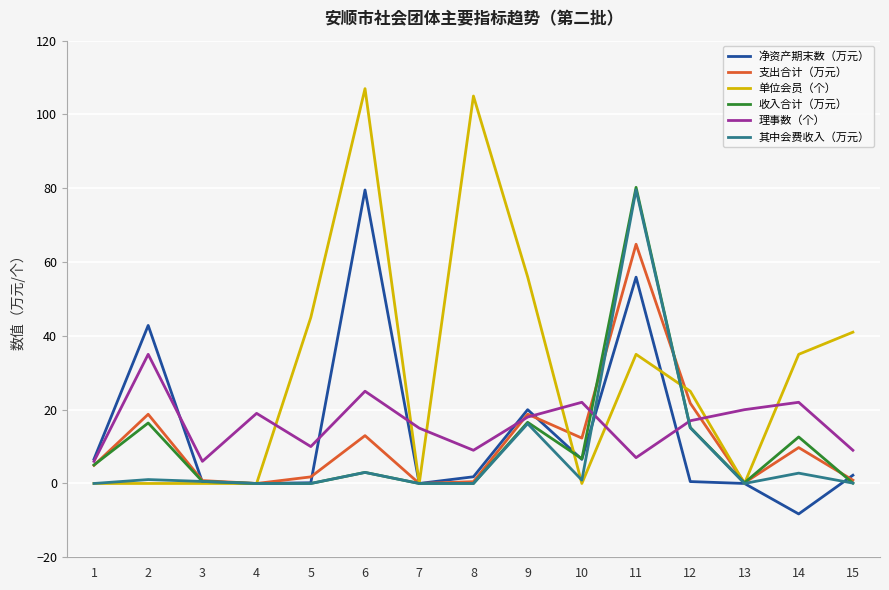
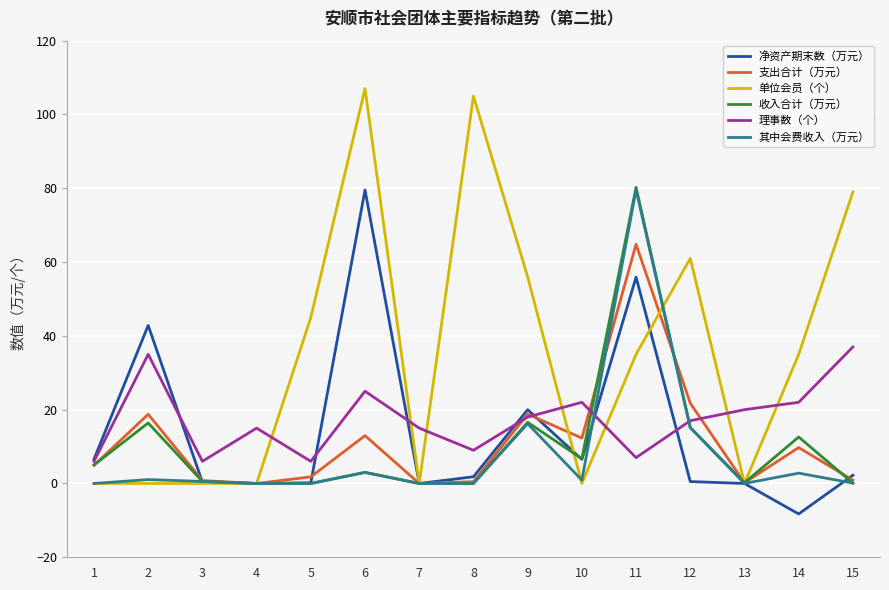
理事数（个）, 4: 19 -> 15
理事数（个）, 5: 10 -> 6
单位会员（个）, 12: 25 -> 61
单位会员（个）, 15: 41 -> 79
理事数（个）, 15: 9 -> 37
